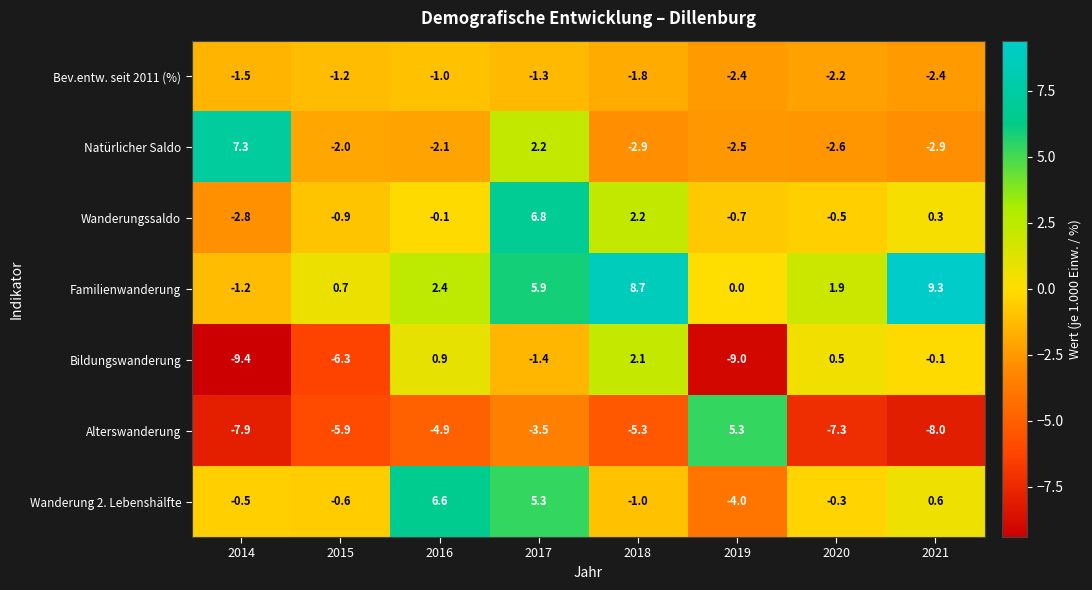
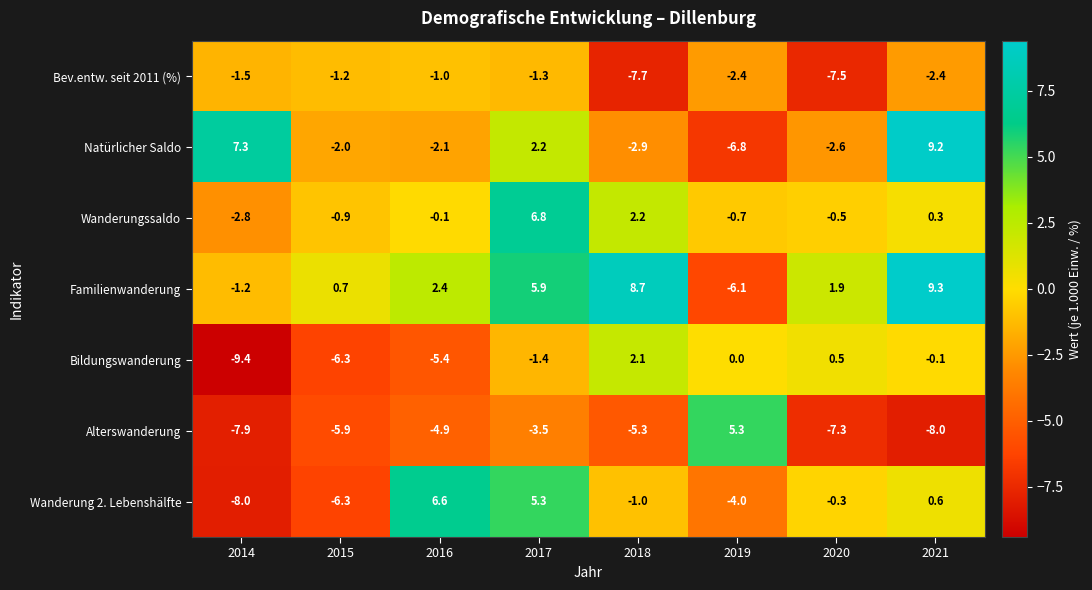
Bev.entw. seit 2011 (%), 2018: -1.8 -> -7.7
Bev.entw. seit 2011 (%), 2020: -2.2 -> -7.5
Natürlicher Saldo, 2019: -2.5 -> -6.8
Natürlicher Saldo, 2021: -2.9 -> 9.2
Familienwanderung, 2019: 0.0 -> -6.1
Bildungswanderung, 2016: 0.9 -> -5.4
Bildungswanderung, 2019: -9.0 -> 0.0
Wanderung 2. Lebenshälfte, 2014: -0.5 -> -8.0
Wanderung 2. Lebenshälfte, 2015: -0.6 -> -6.3
